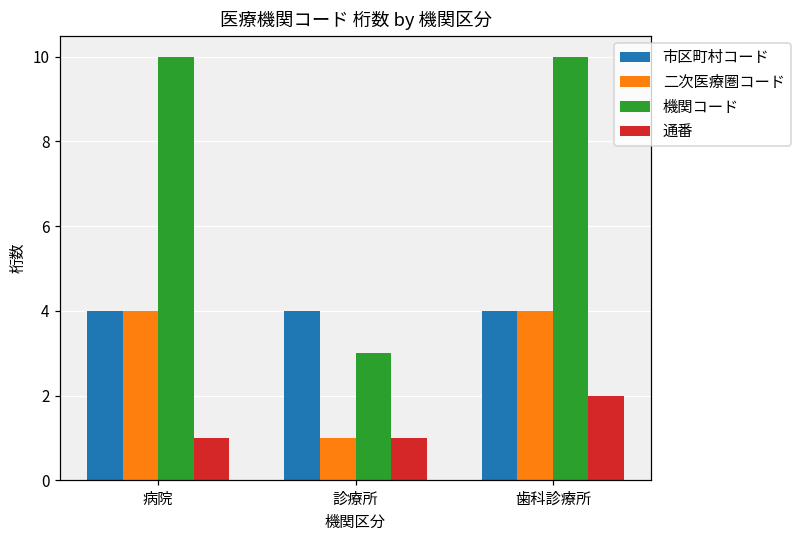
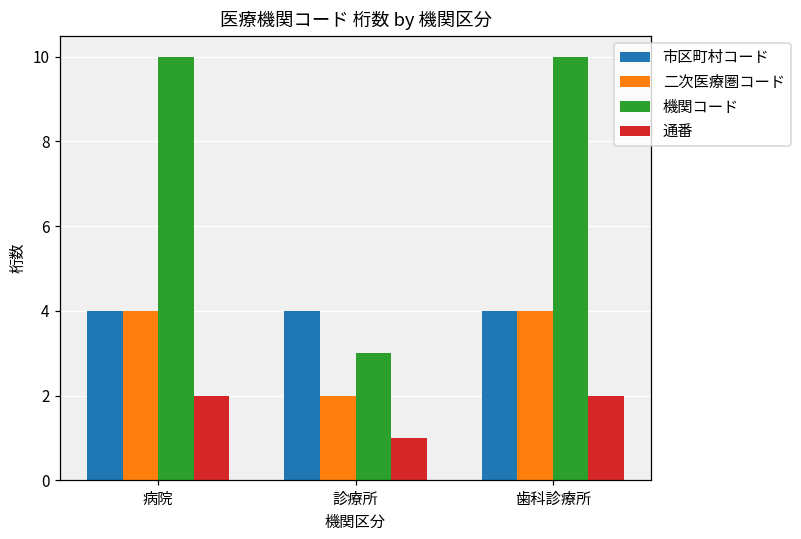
通番, 病院: 1 -> 2
二次医療圏コード, 診療所: 1 -> 2
